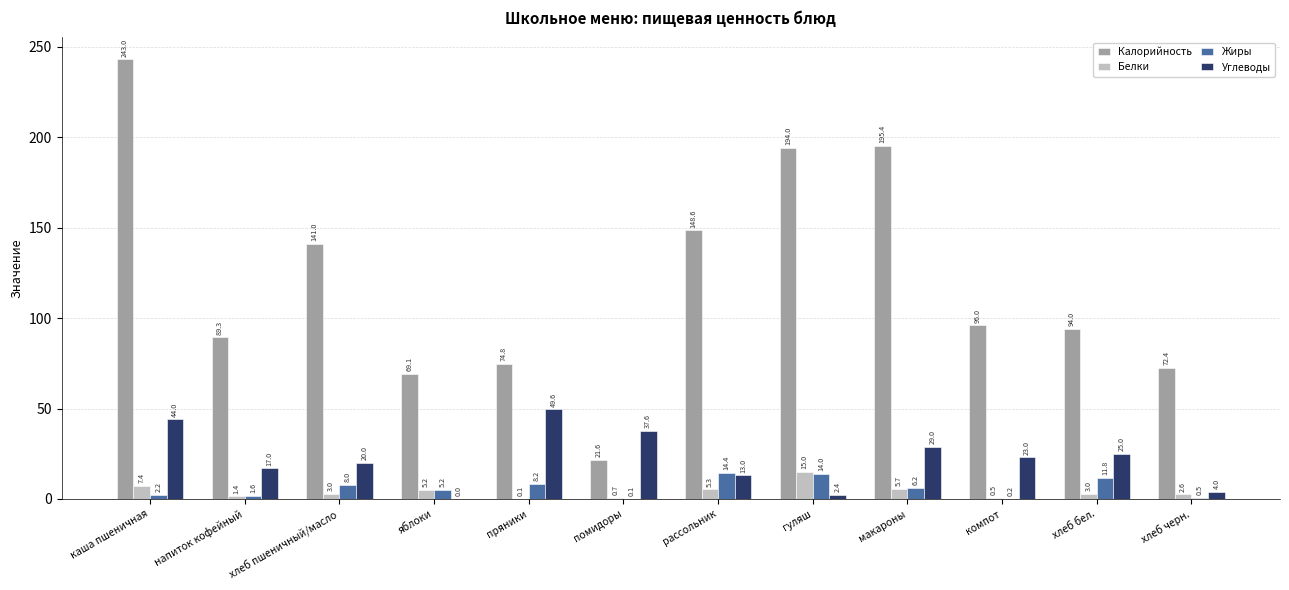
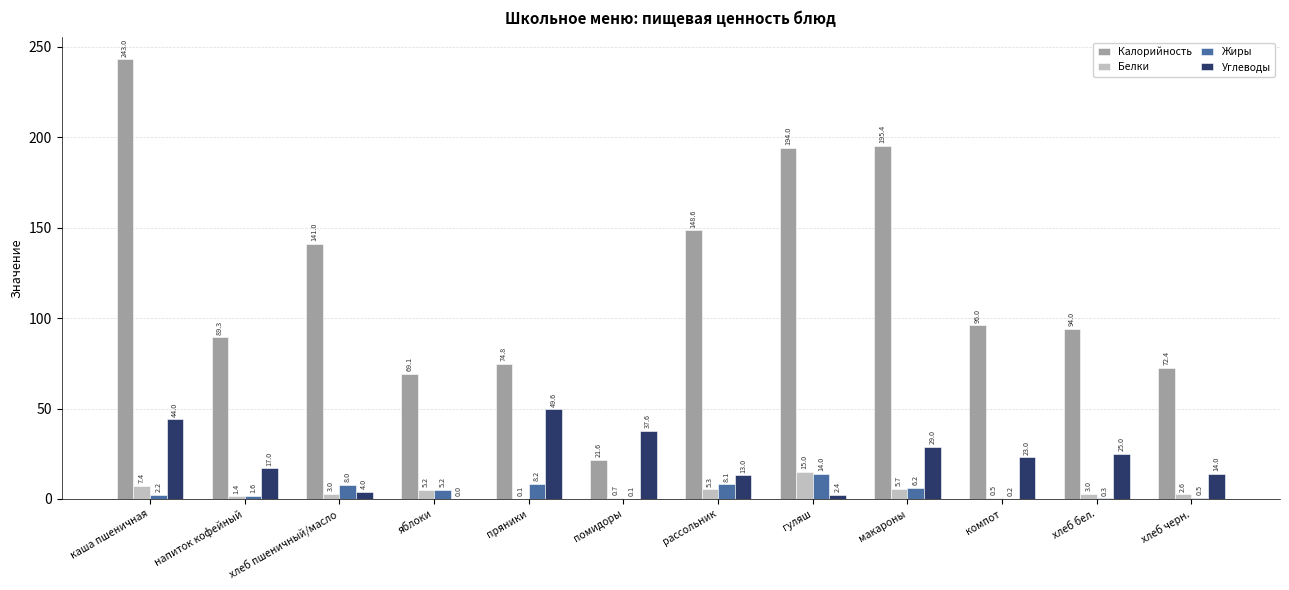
Углеводы, хлеб пшеничный/масло: 20.0 -> 4.0
Жиры, рассольник: 14.4 -> 8.1
Жиры, хлеб бел.: 11.8 -> 0.3
Углеводы, хлеб черн.: 4.0 -> 14.0
